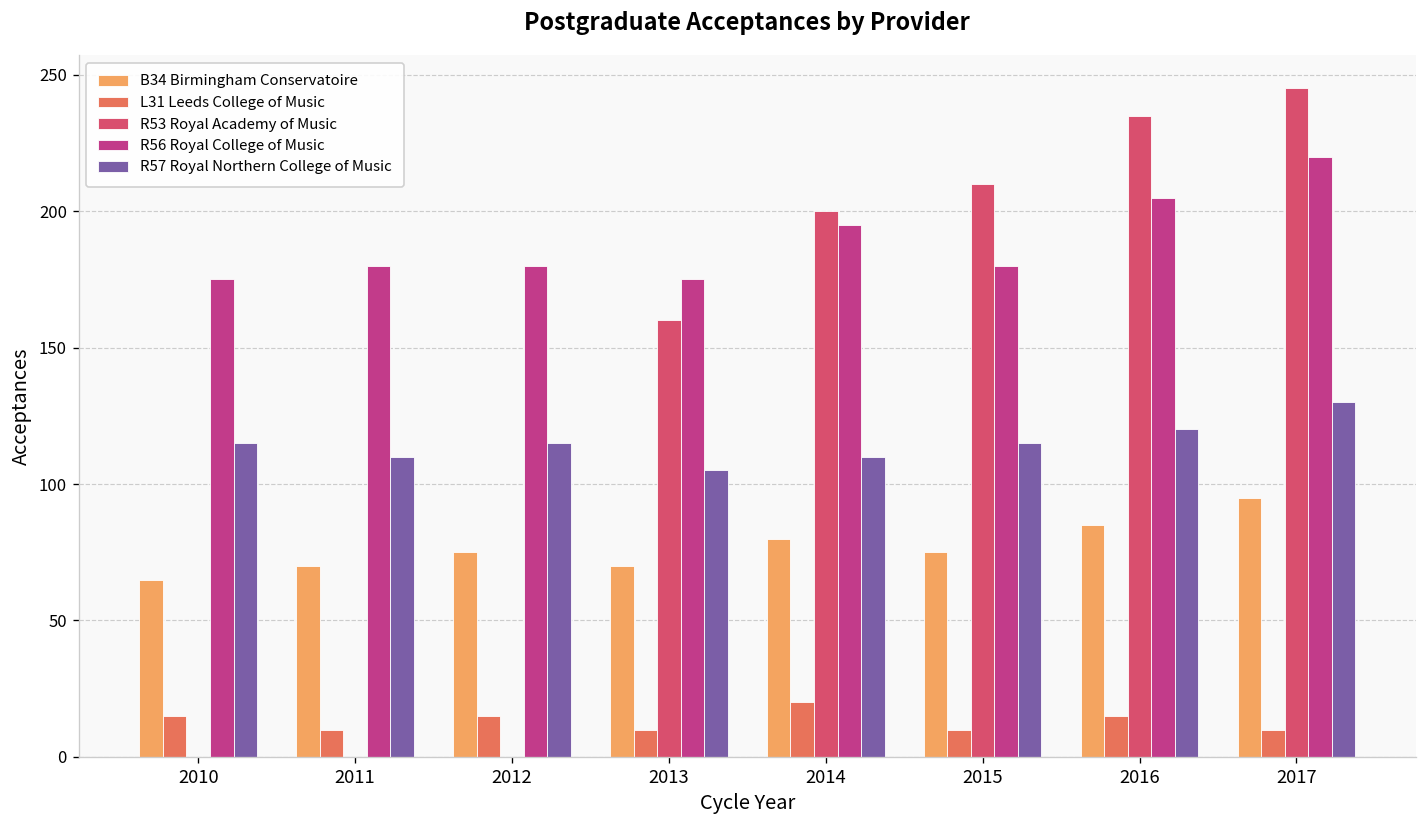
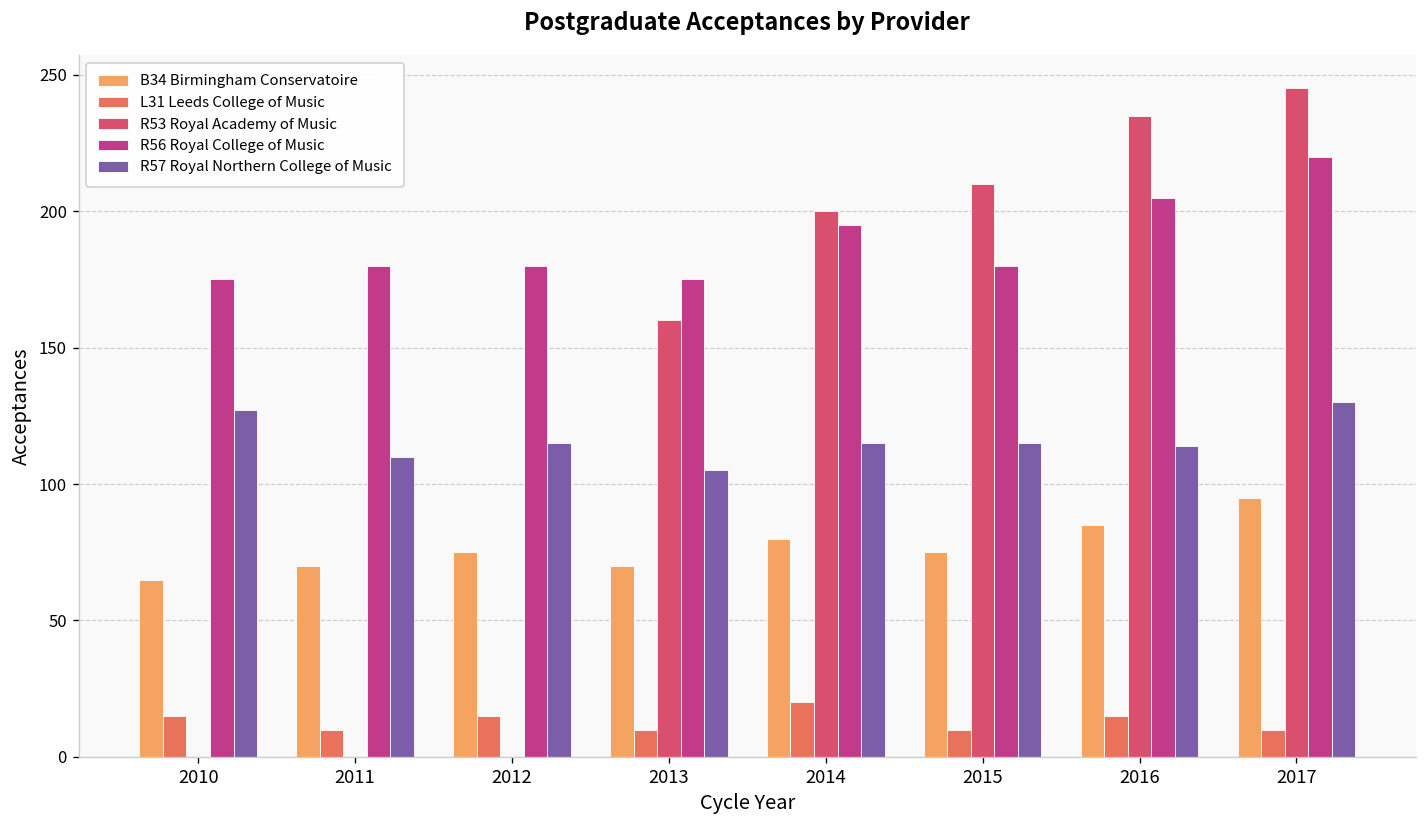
R57 Royal Northern College of Music, 2010: 115 -> 127
R57 Royal Northern College of Music, 2014: 110 -> 115
R57 Royal Northern College of Music, 2016: 120 -> 114
